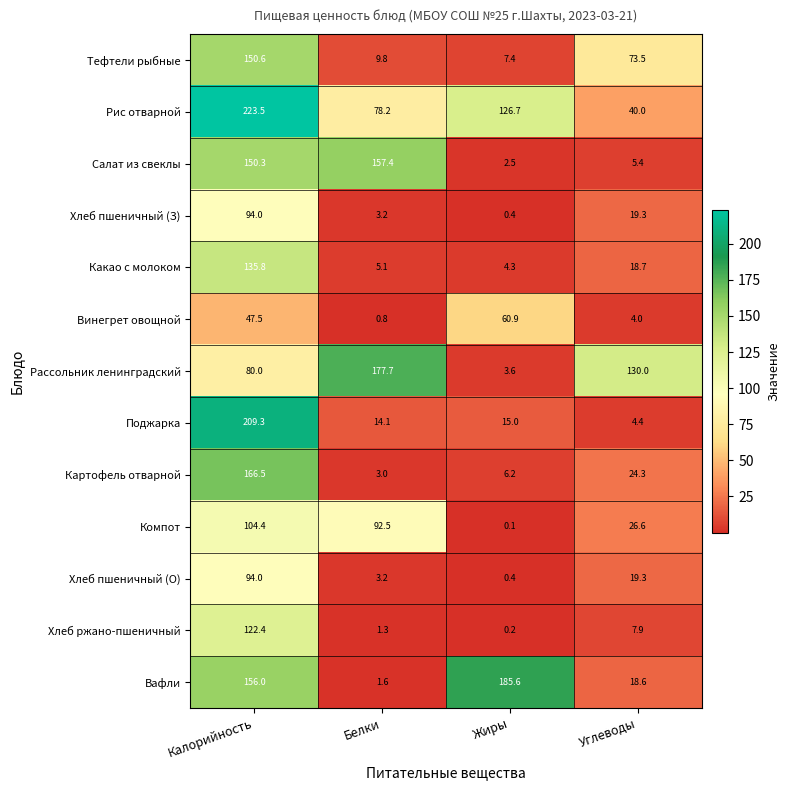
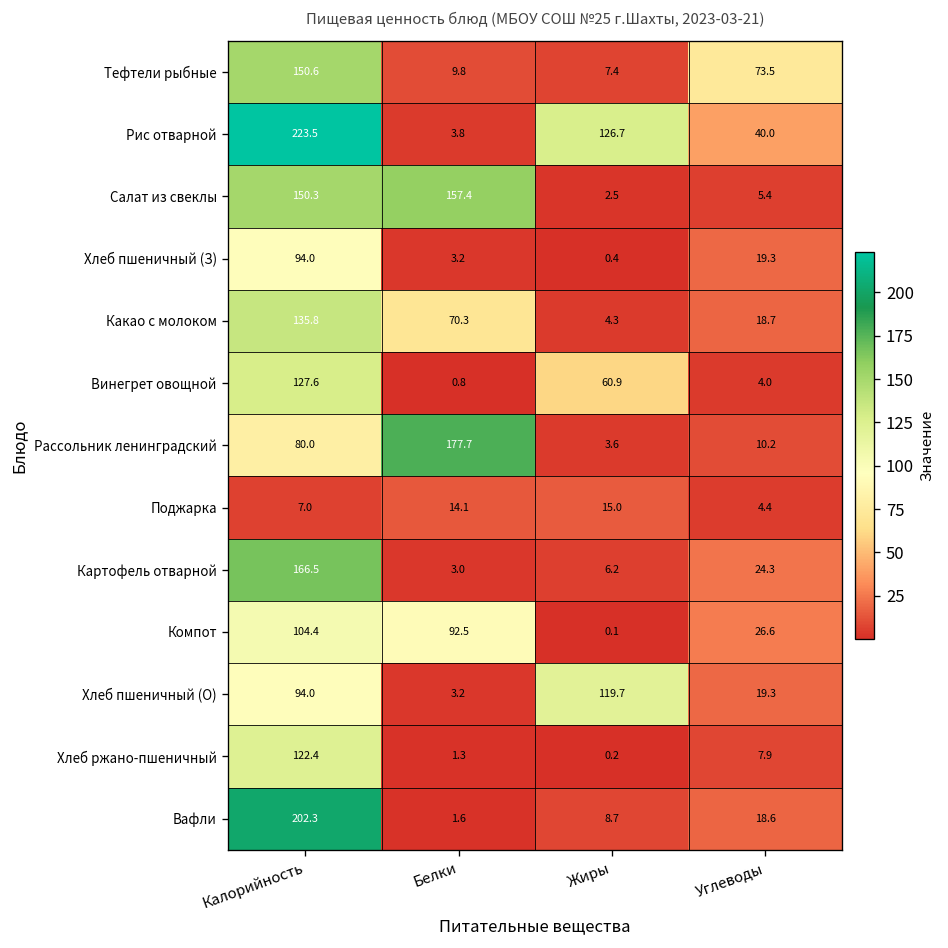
Рис отварной, Белки: 78.2 -> 3.8
Какао с молоком, Белки: 5.1 -> 70.3
Винегрет овощной, Калорийность: 47.5 -> 127.6
Рассольник ленинградский, Углеводы: 130.0 -> 10.2
Поджарка, Калорийность: 209.3 -> 7.0
Хлеб пшеничный (О), Жиры: 0.4 -> 119.7
Вафли, Калорийность: 156.0 -> 202.3
Вафли, Жиры: 185.6 -> 8.7
